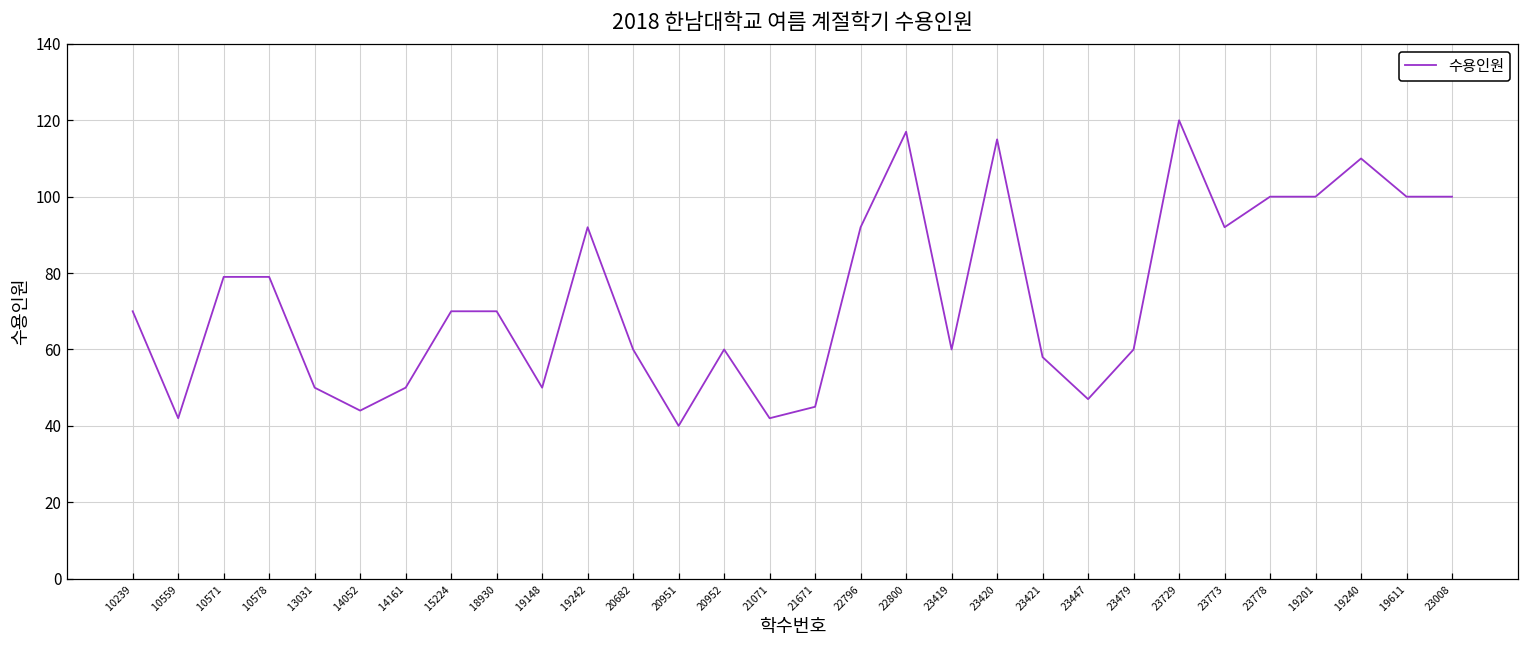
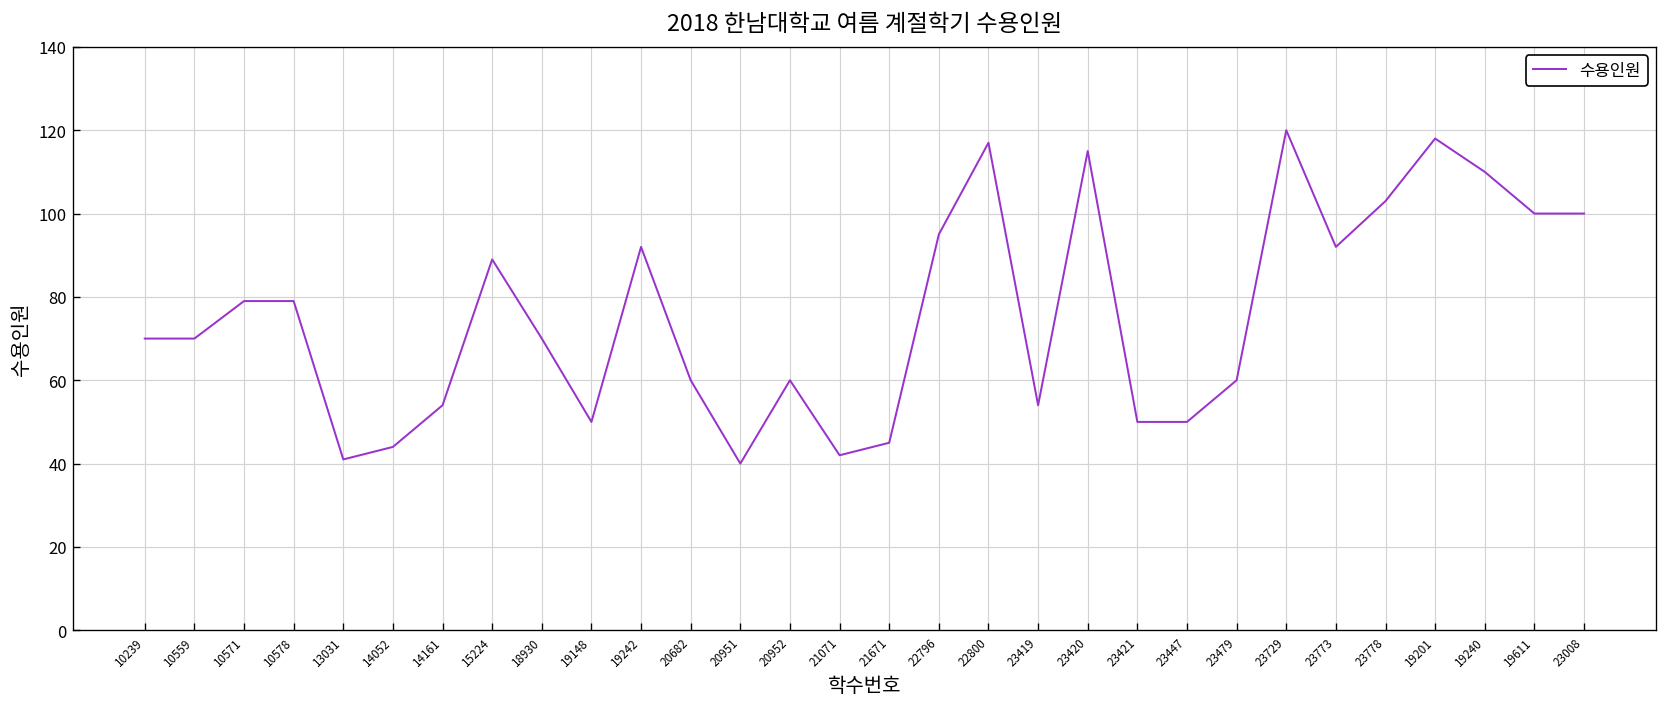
10559: 42 -> 70
13031: 50 -> 41
14161: 50 -> 54
15224: 70 -> 89
22796: 92 -> 95
23419: 60 -> 54
23421: 58 -> 50
23447: 47 -> 50
23778: 100 -> 103
19201: 100 -> 118
